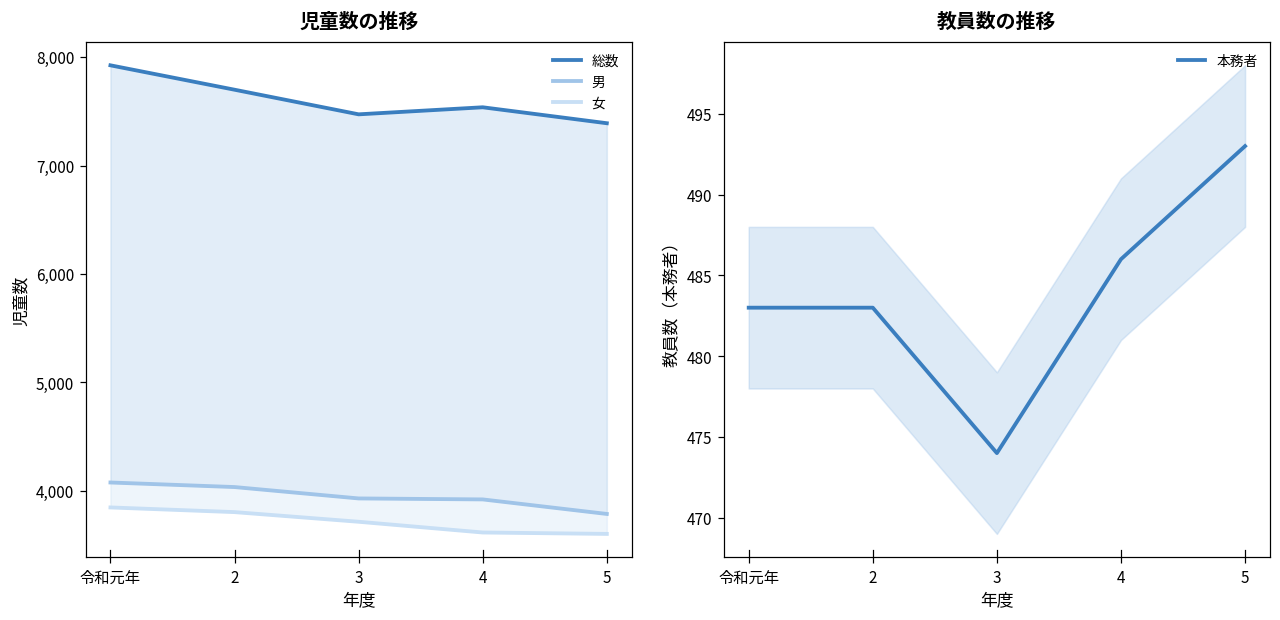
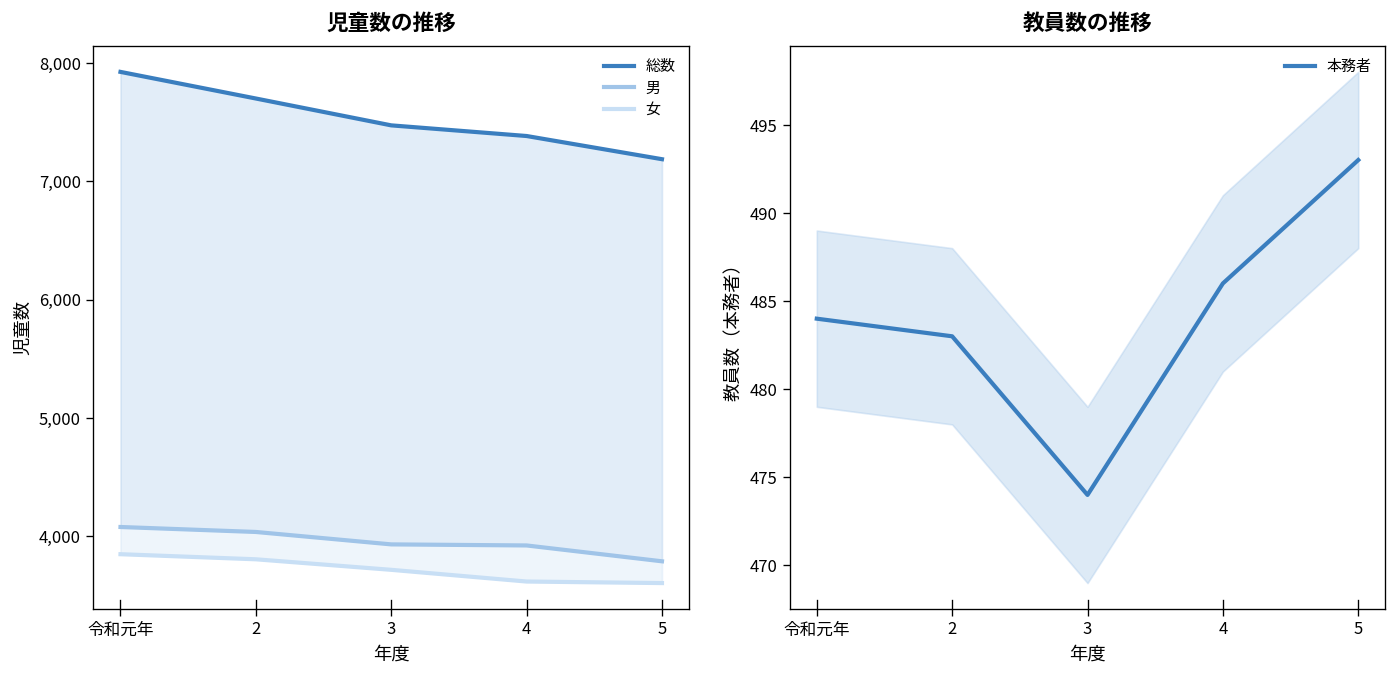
児童数の推移, 総数, 4: 7,500 -> 7,400
児童数の推移, 総数, 5: 7,400 -> 7,200
教員数の推移, 本務者, 令和元年: 483 -> 484
